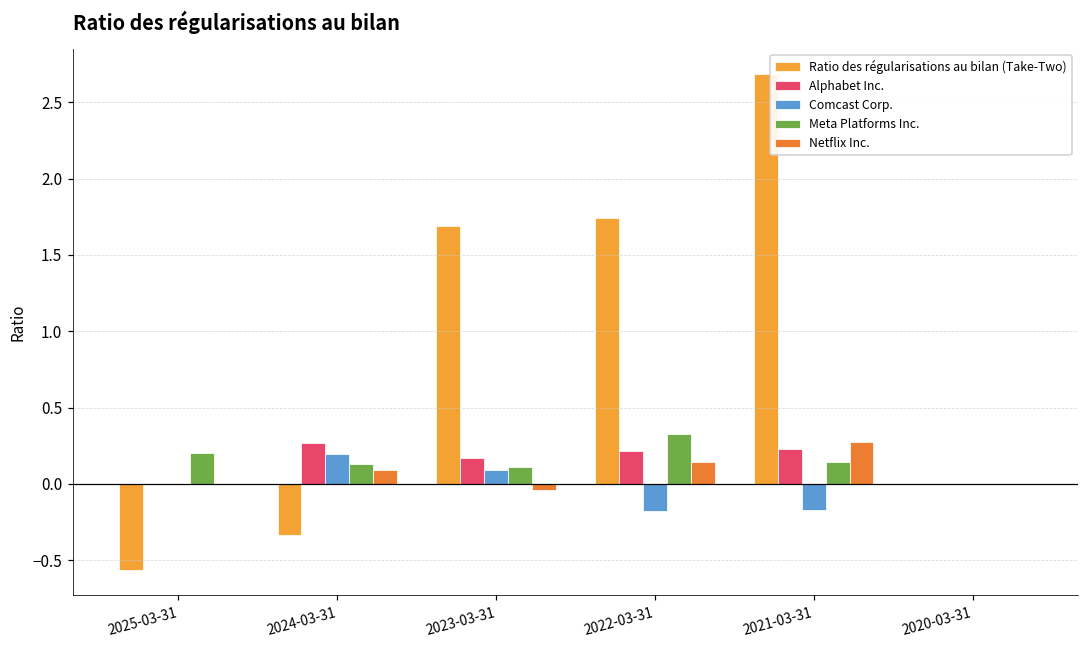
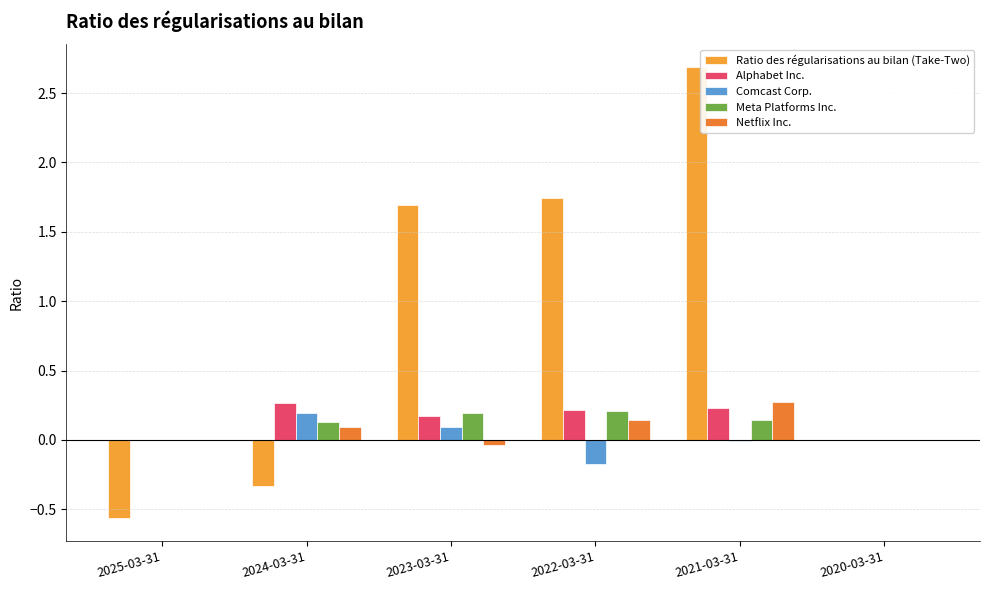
Meta Platforms Inc., 2025-03-31: 0.2 -> 0.0
Meta Platforms Inc., 2023-03-31: 0.11 -> 0.20
Meta Platforms Inc., 2022-03-31: 0.33 -> 0.21
Comcast Corp., 2021-03-31: -0.17 -> 0.00
